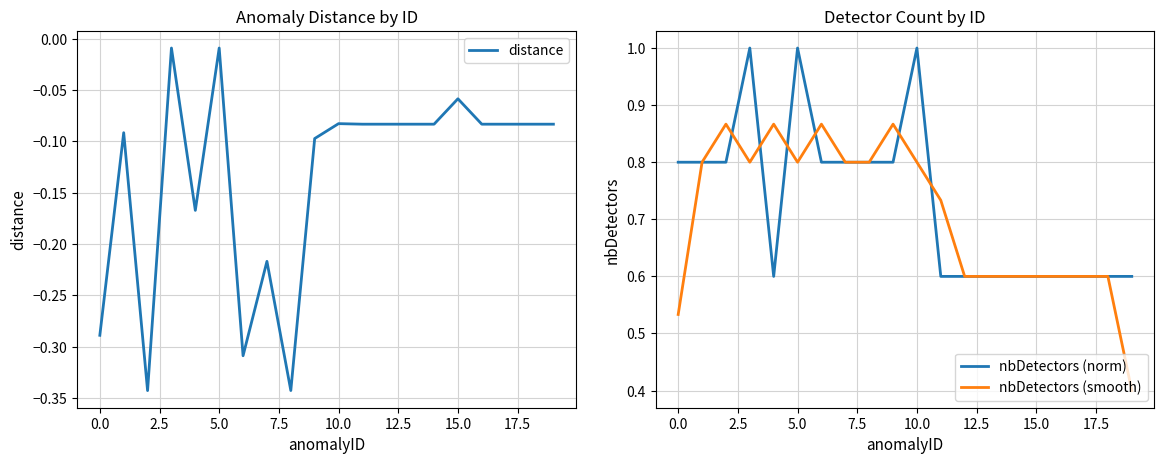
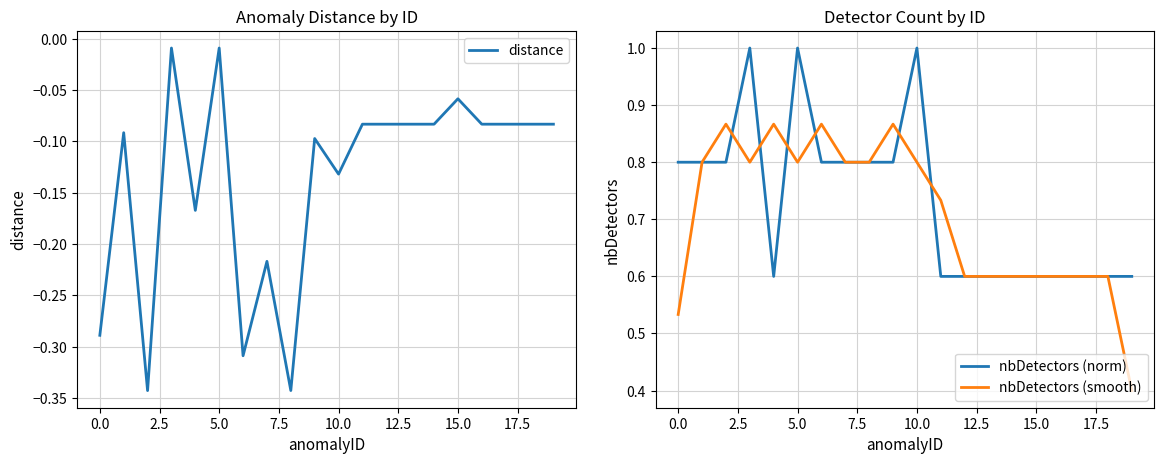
Anomaly Distance by ID, 10.0: -0.083 -> -0.132
